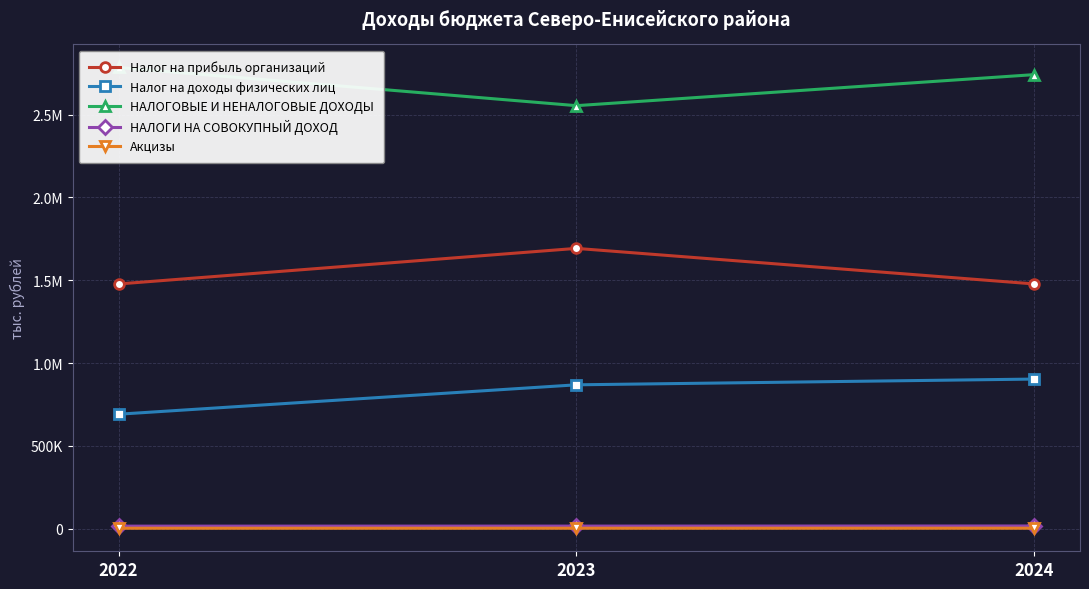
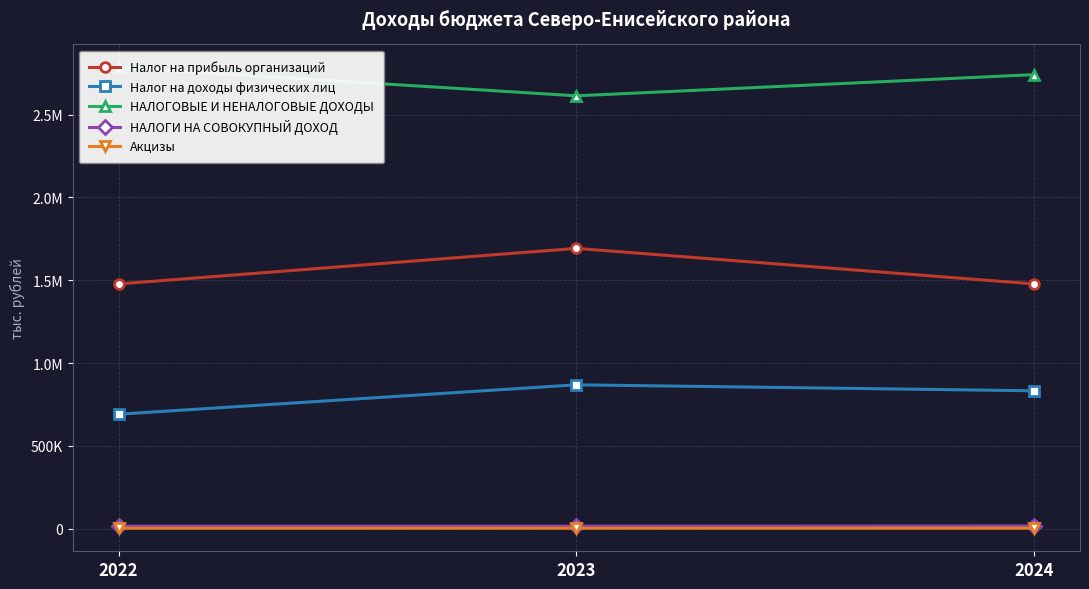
НАЛОГОВЫЕ И НЕНАЛОГОВЫЕ ДОХОДЫ, 2023: 2550000 -> 2610000
Налог на доходы физических лиц, 2024: 900000 -> 830000
